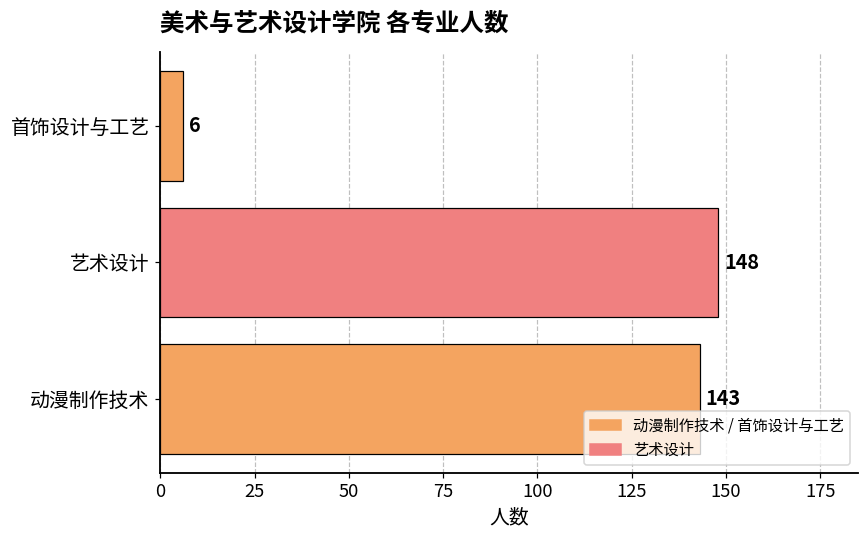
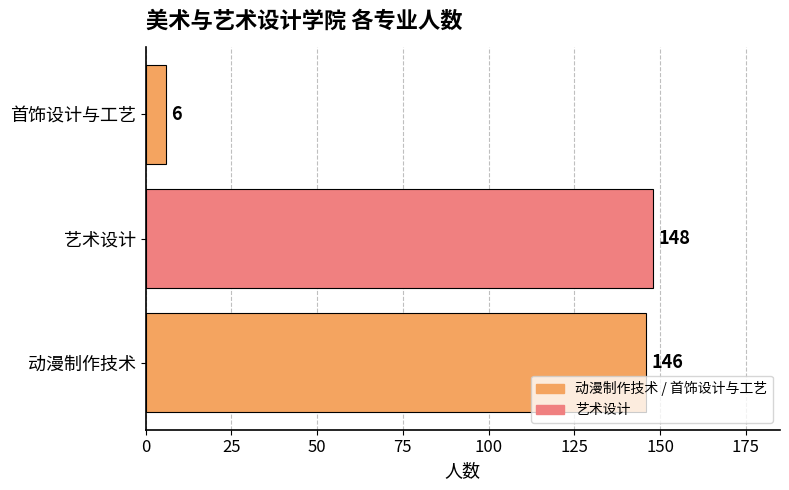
动漫制作技术: 143 -> 146
